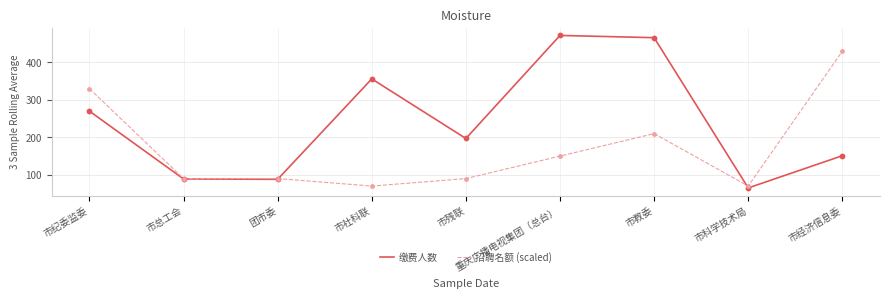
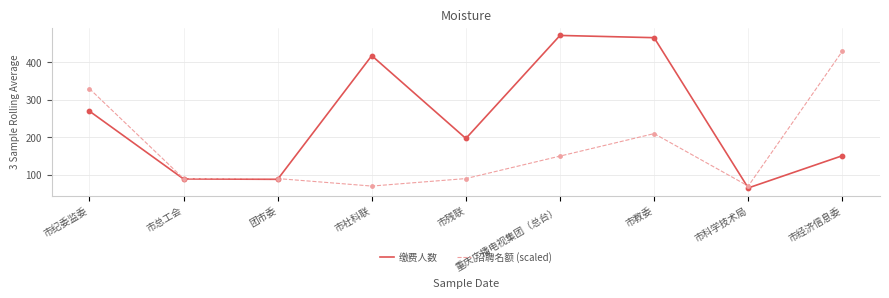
缴费人数, 市社科联: 360 -> 420
